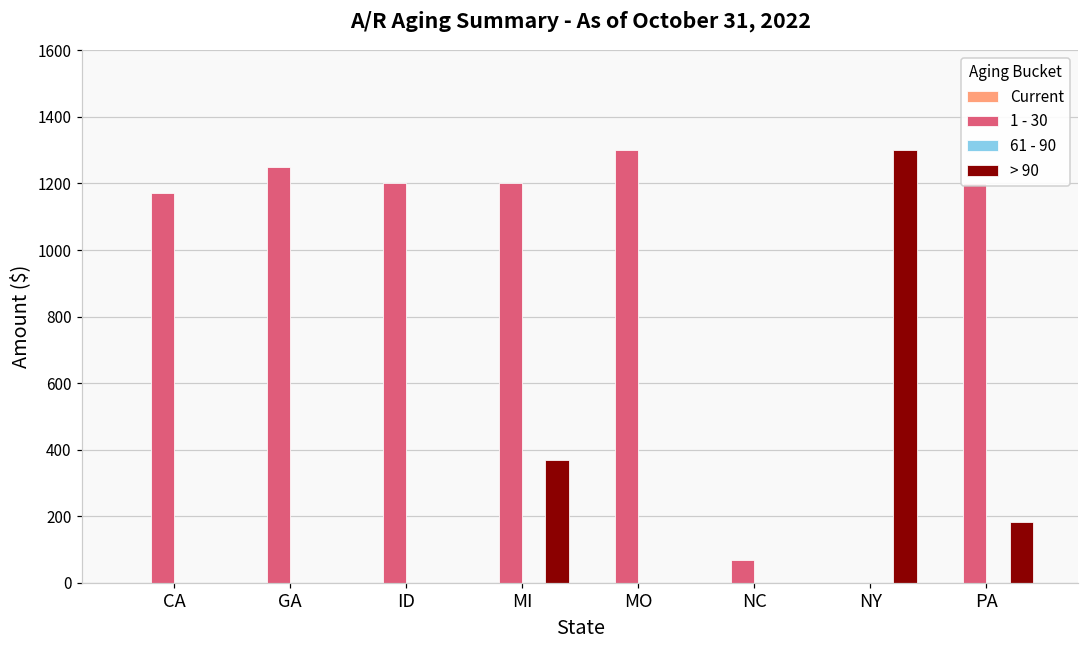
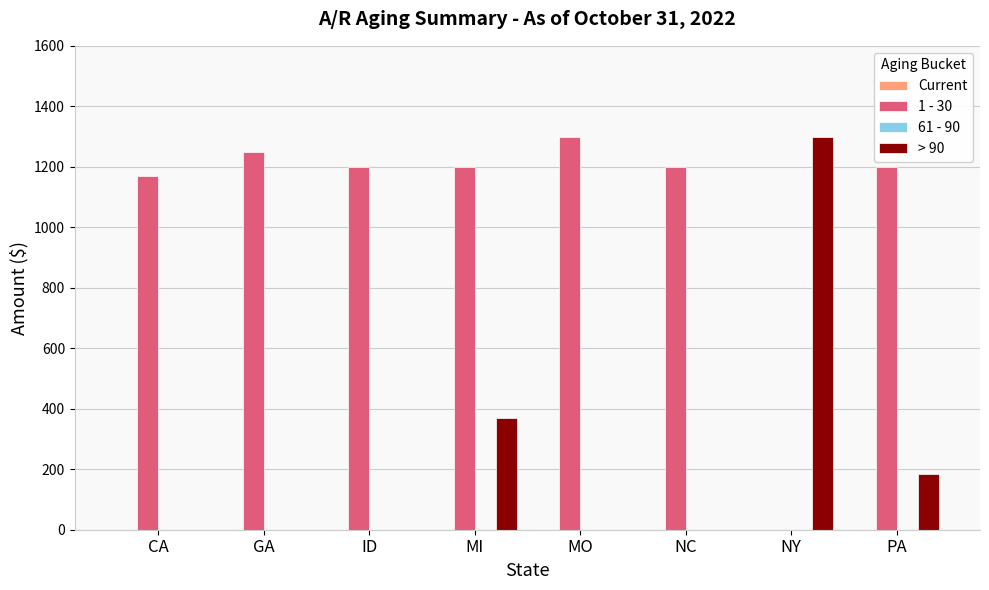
1 - 30, NC: 70 -> 1200
